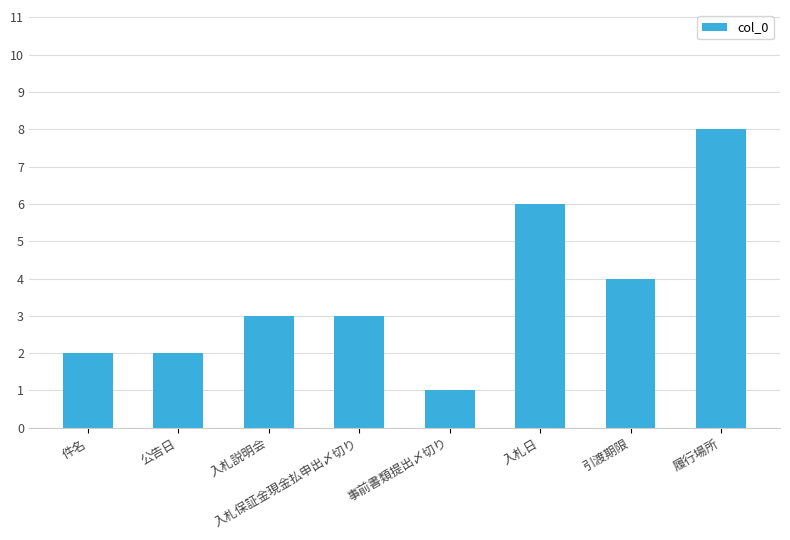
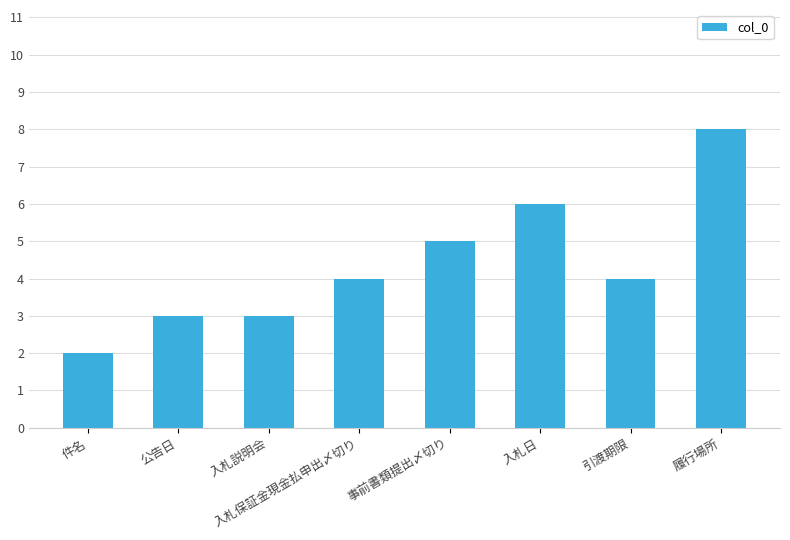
公告日: 2 -> 3
入札保証金現金払申出〆切り: 3 -> 4
事前書類提出〆切り: 1 -> 5
